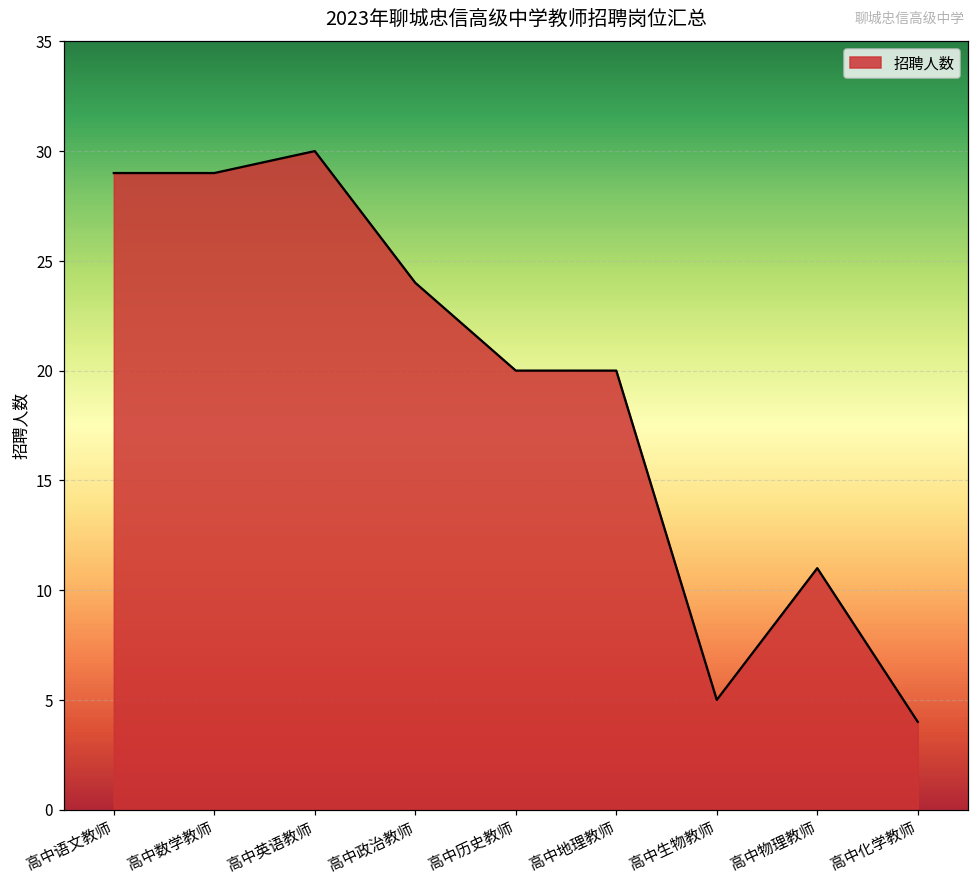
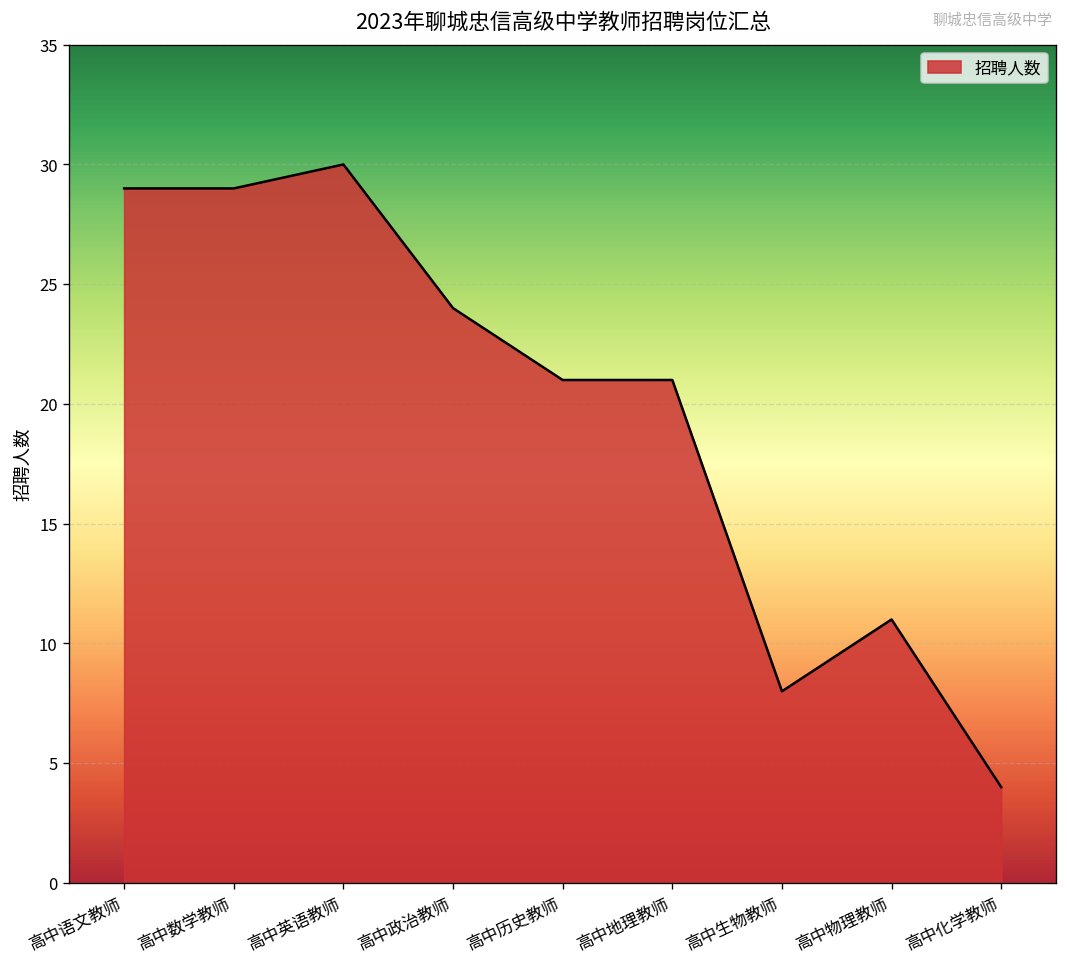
高中历史教师: 20 -> 21
高中地理教师: 20 -> 21
高中生物教师: 5 -> 8
